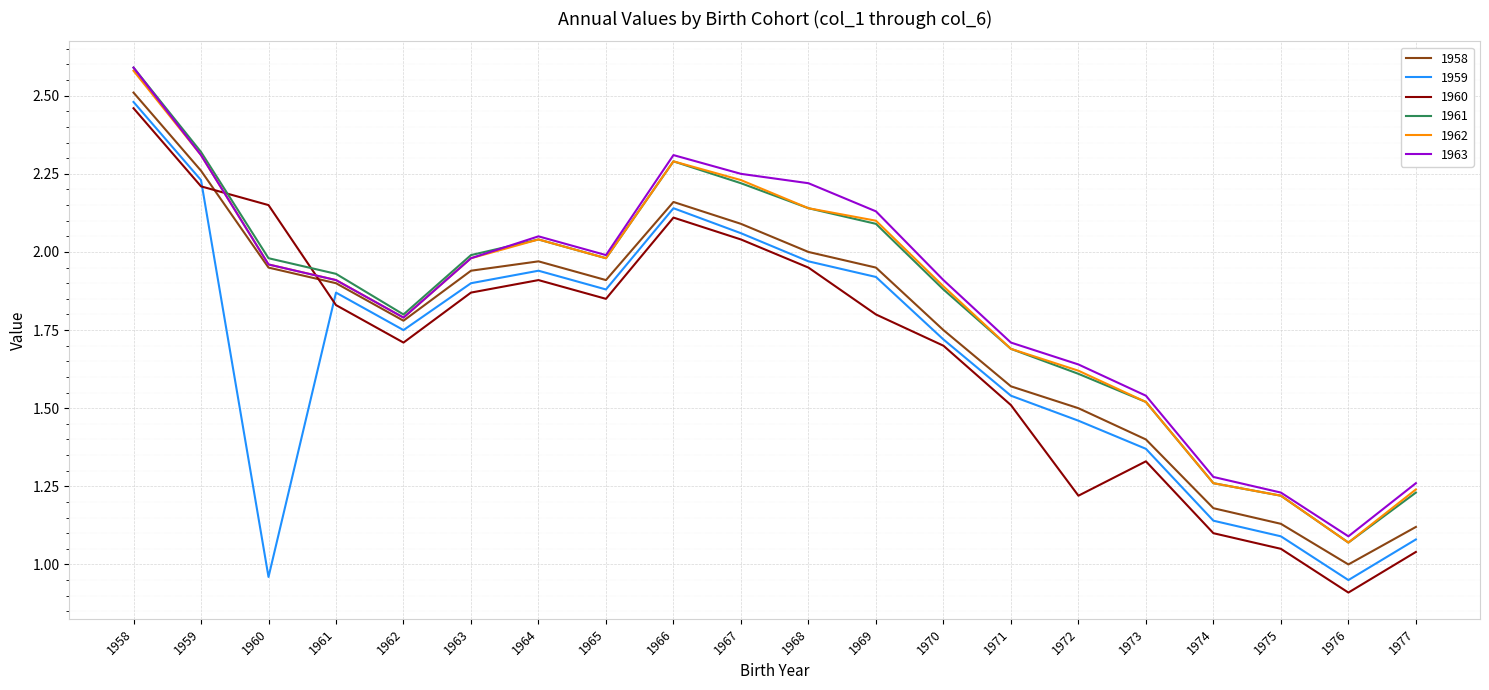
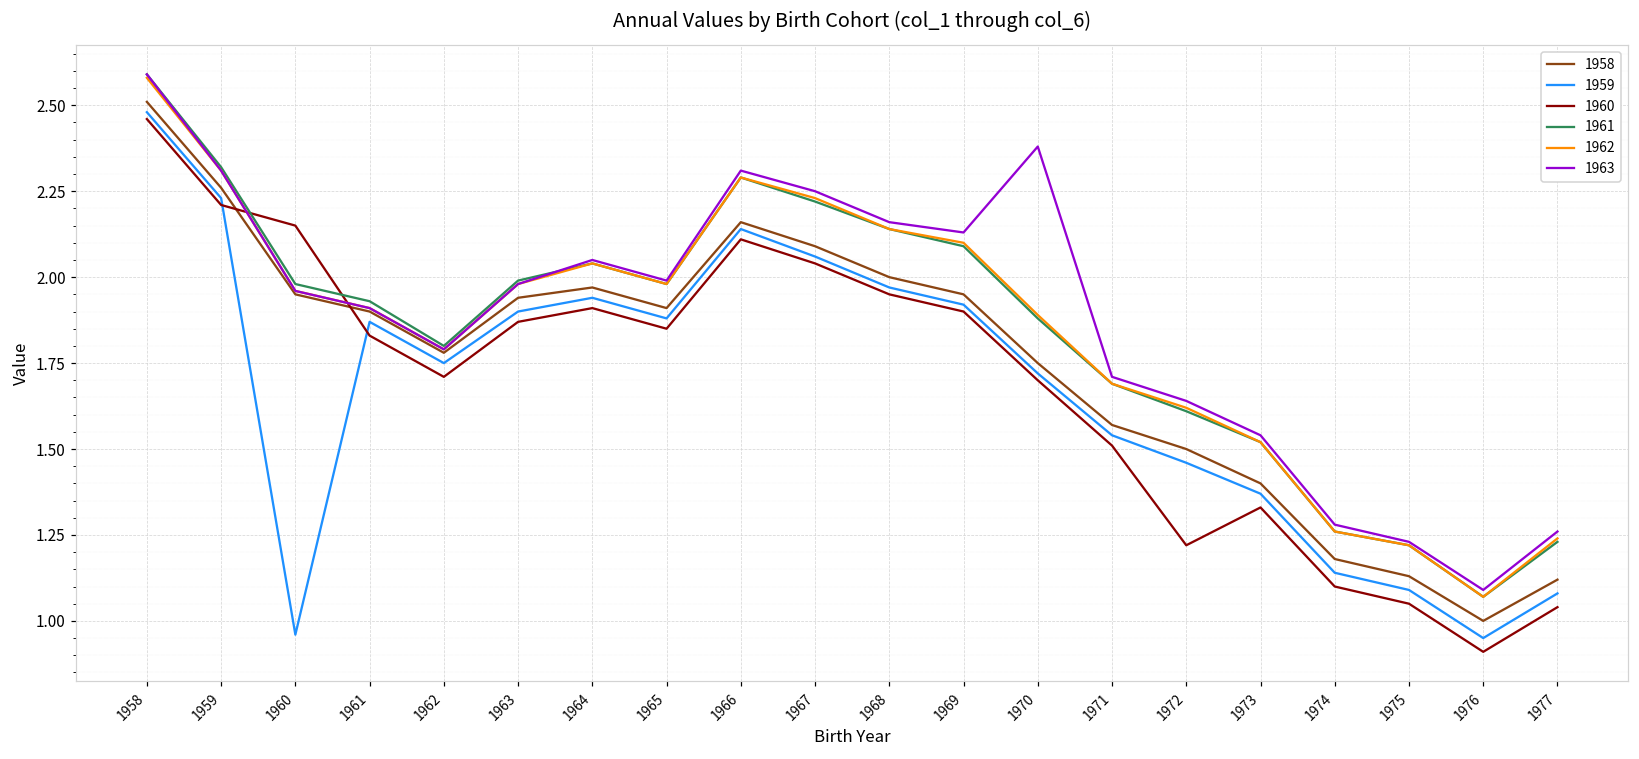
1963, 1968: 2.22 -> 2.16
1960, 1969: 1.8 -> 1.9
1963, 1970: 1.91 -> 2.38
